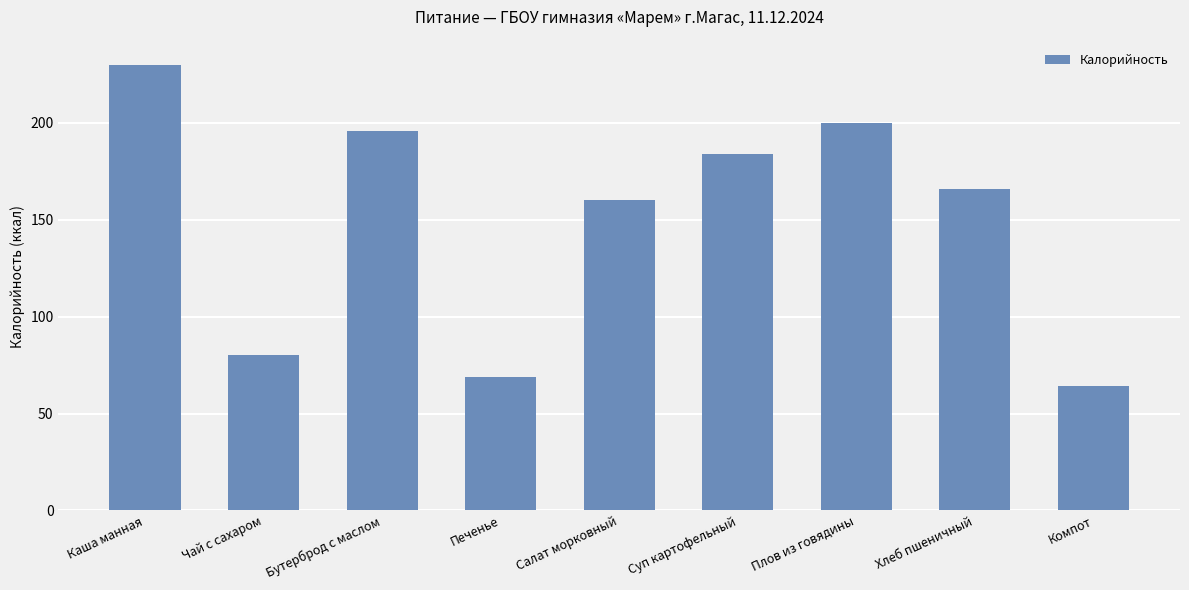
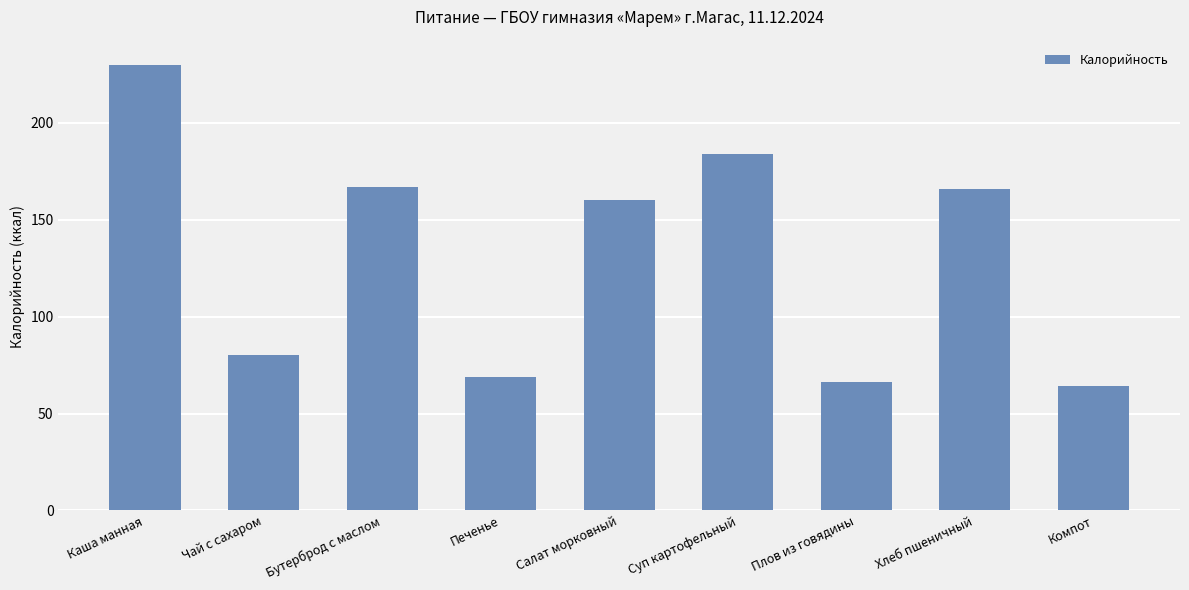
Бутерброд с маслом: 196 -> 167
Плов из говядины: 200 -> 66
